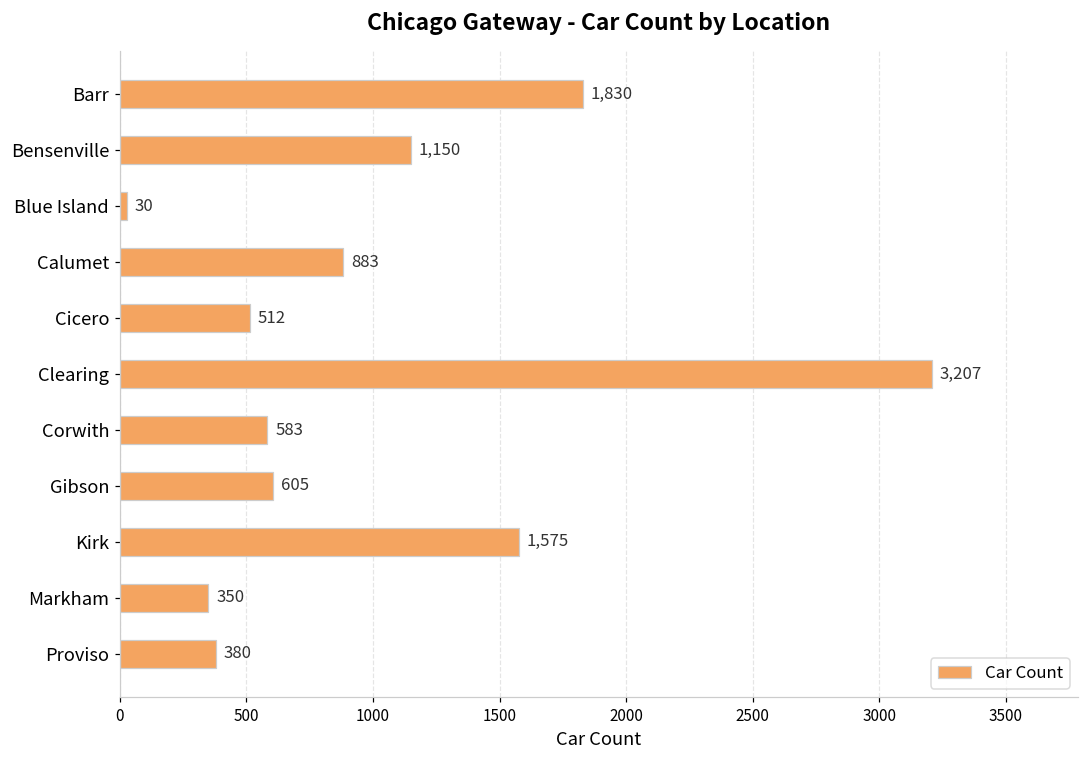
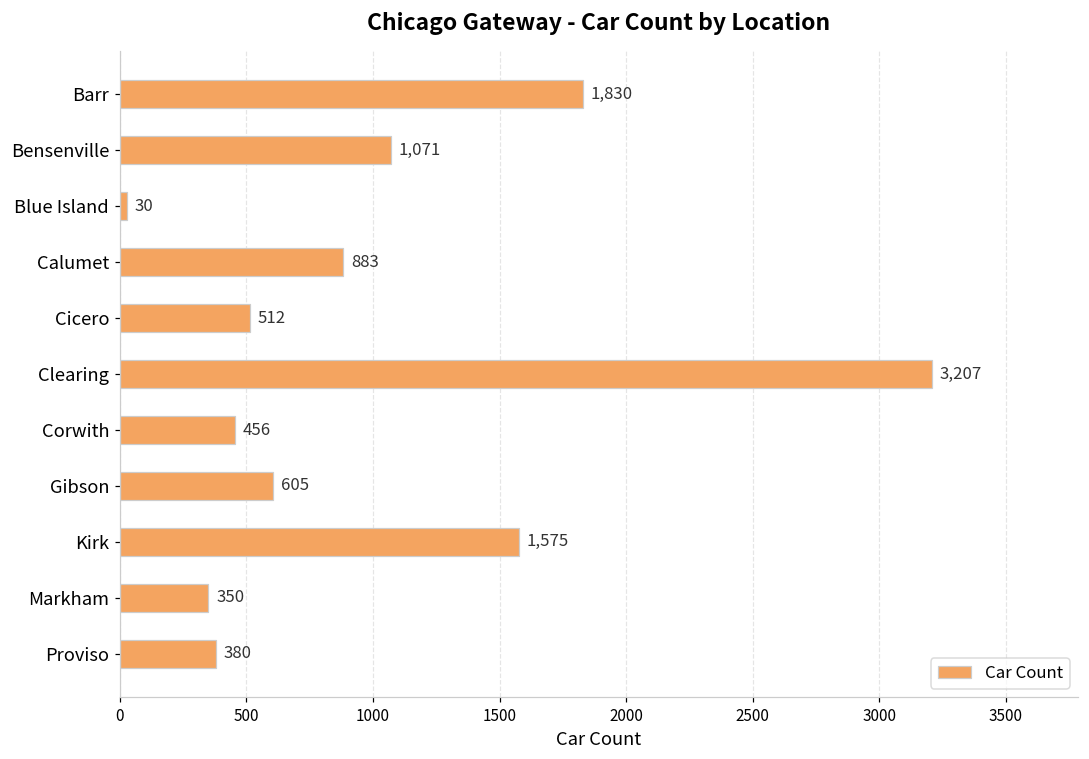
Bensenville: 1,150 -> 1,071
Corwith: 583 -> 456
